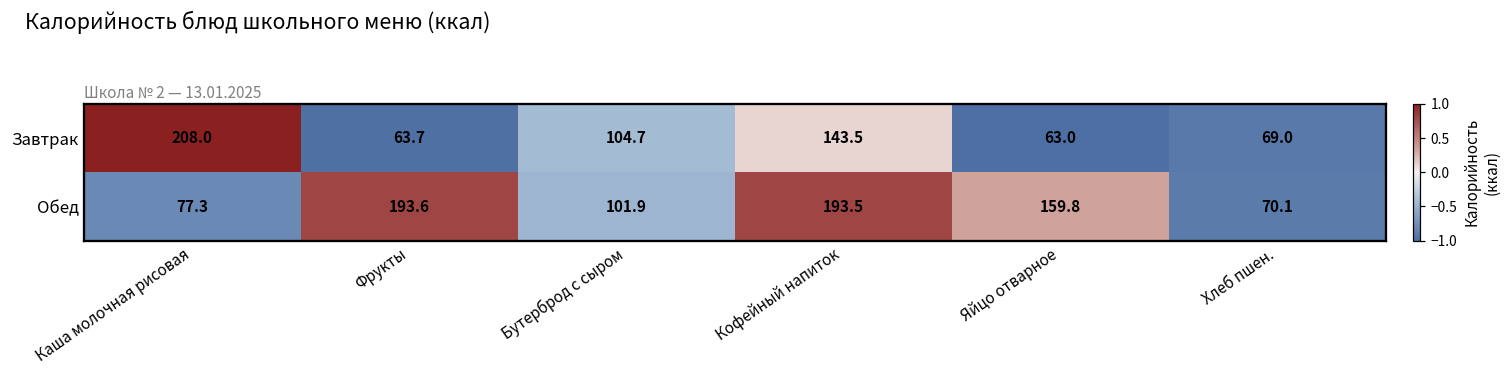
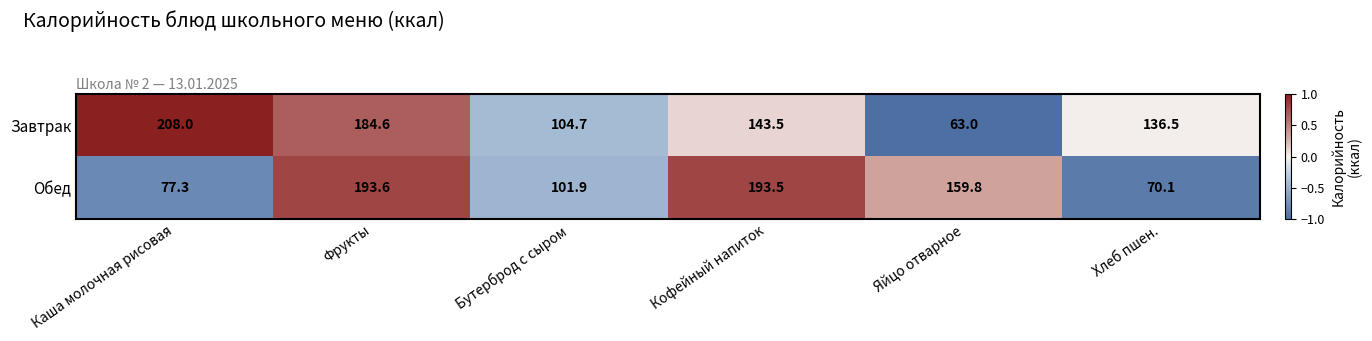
Завтрак, Фрукты: 63.7 -> 184.6
Завтрак, Хлеб пшен.: 69.0 -> 136.5
